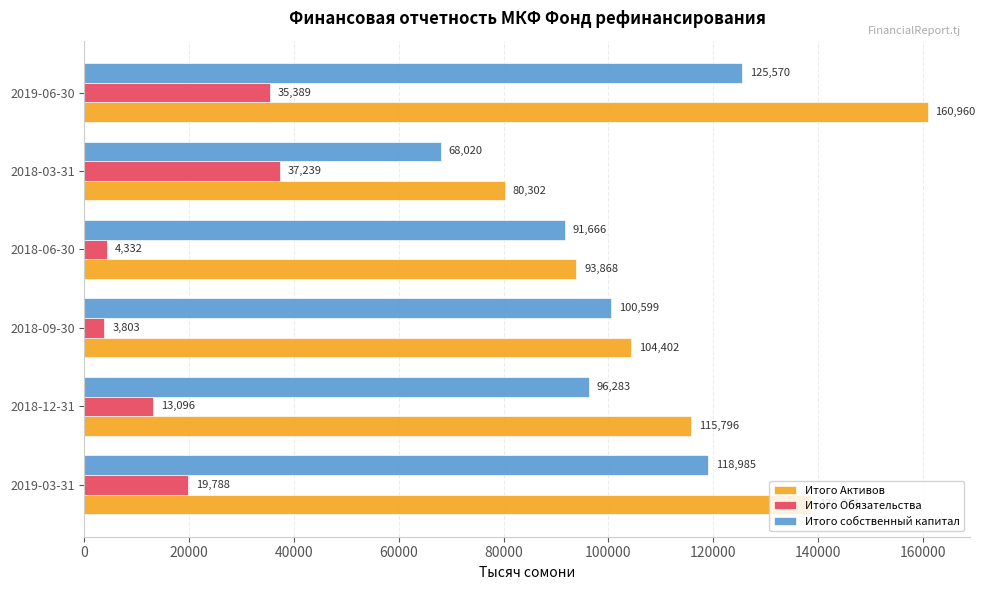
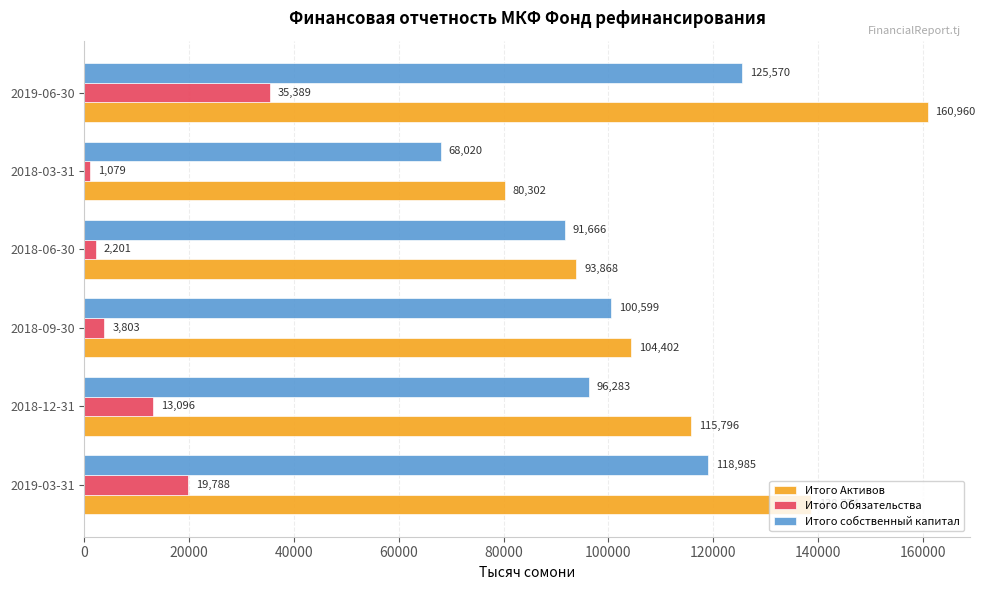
Итого Обязательства, 2018-03-31: 37,239 -> 1,079
Итого Обязательства, 2018-06-30: 4,332 -> 2,201
